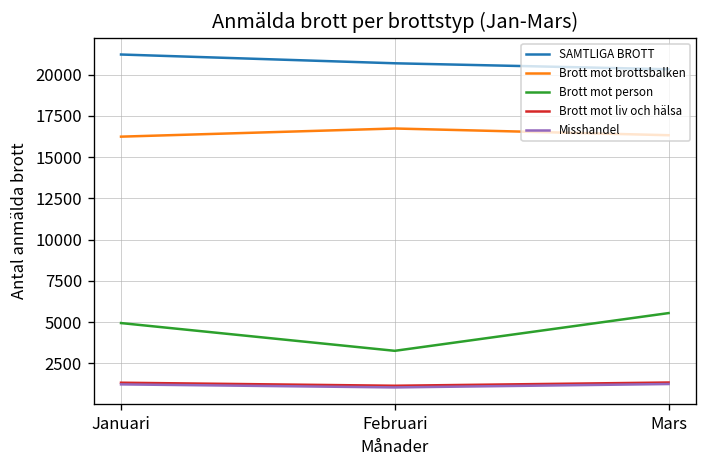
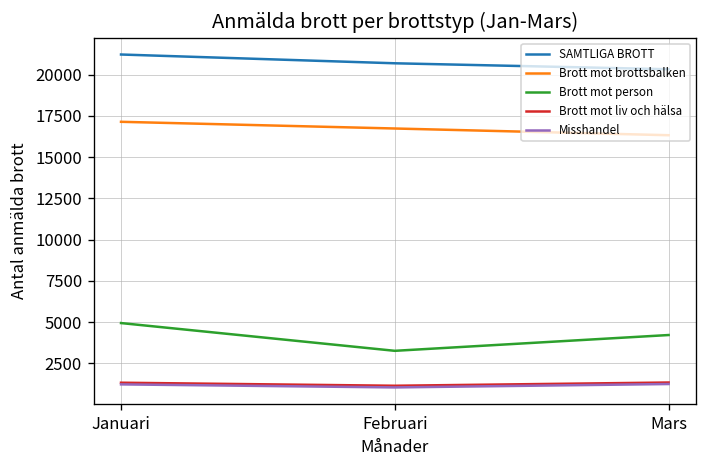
Brott mot brottsbalken, Januari: 16200 -> 17100
Brott mot person, Mars: 5500 -> 4200
